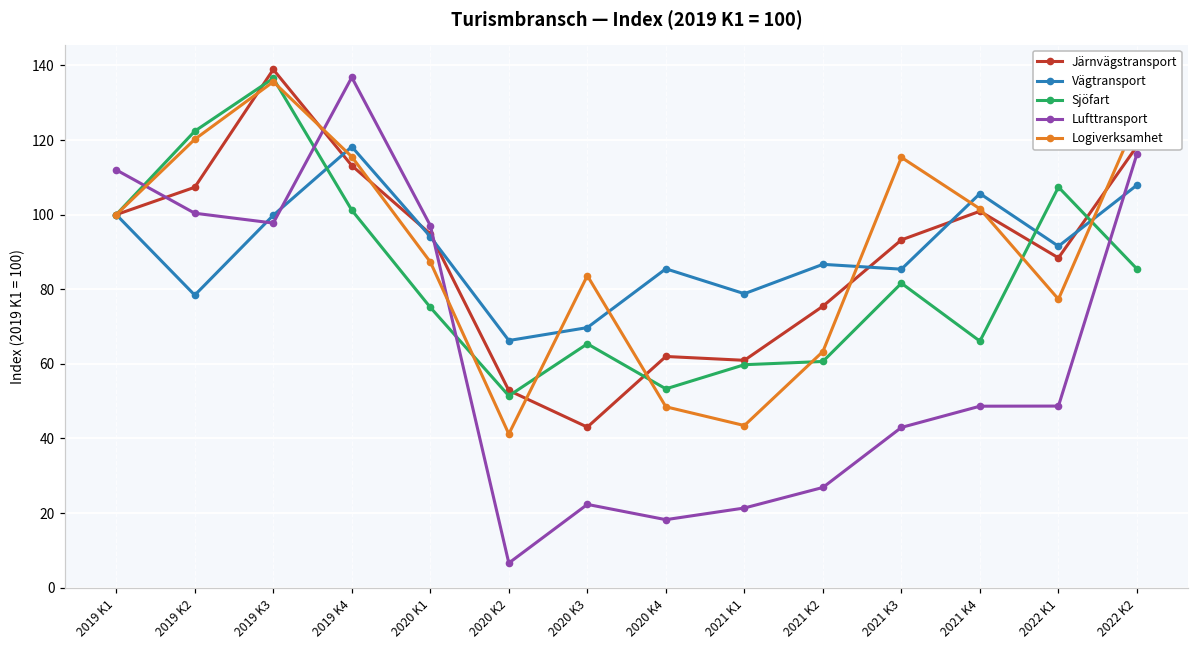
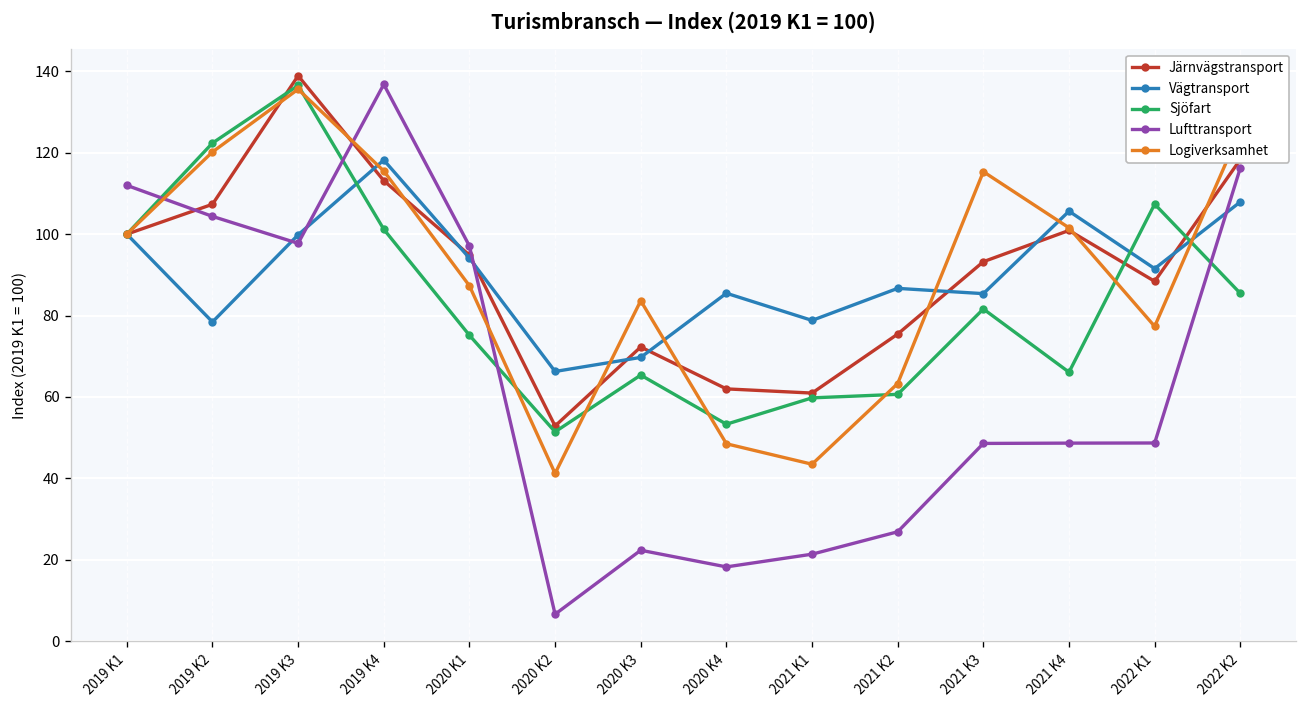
Lufttransport, 2019 K2: 100 -> 104
Järnvägstransport, 2020 K3: 43 -> 72
Lufttransport, 2021 K3: 43 -> 49
